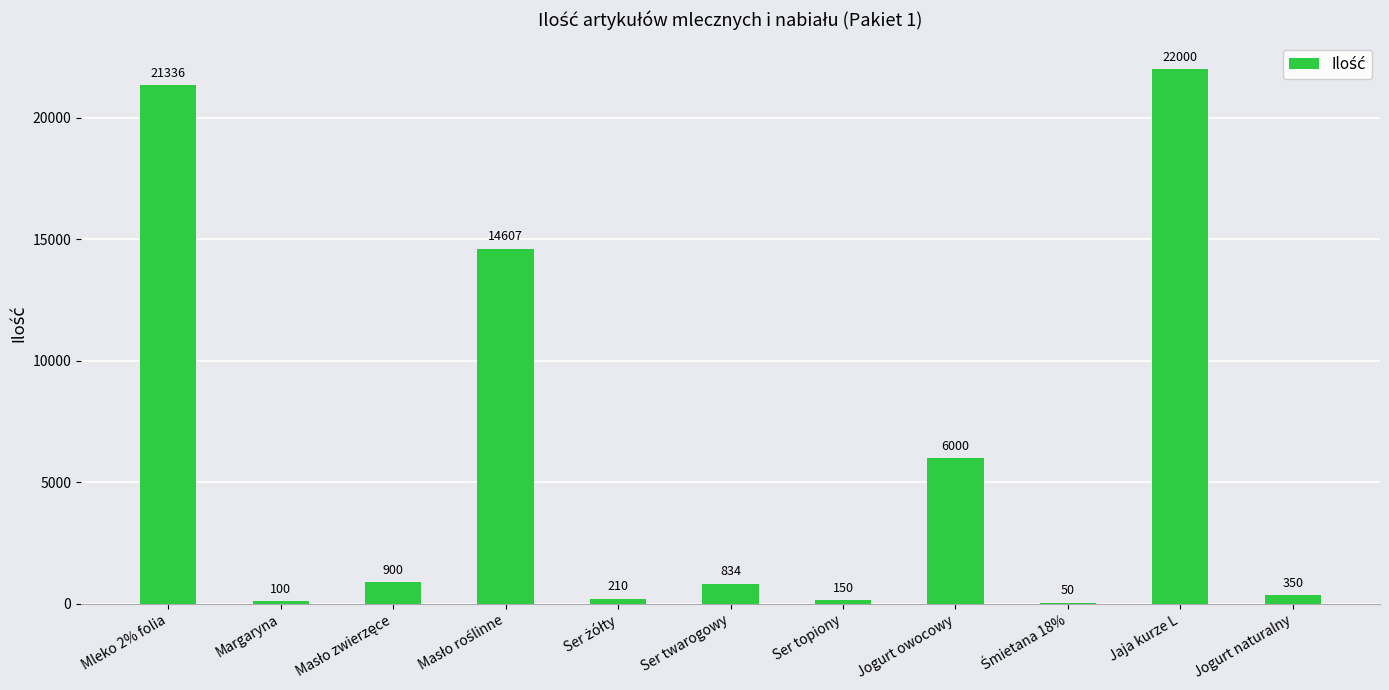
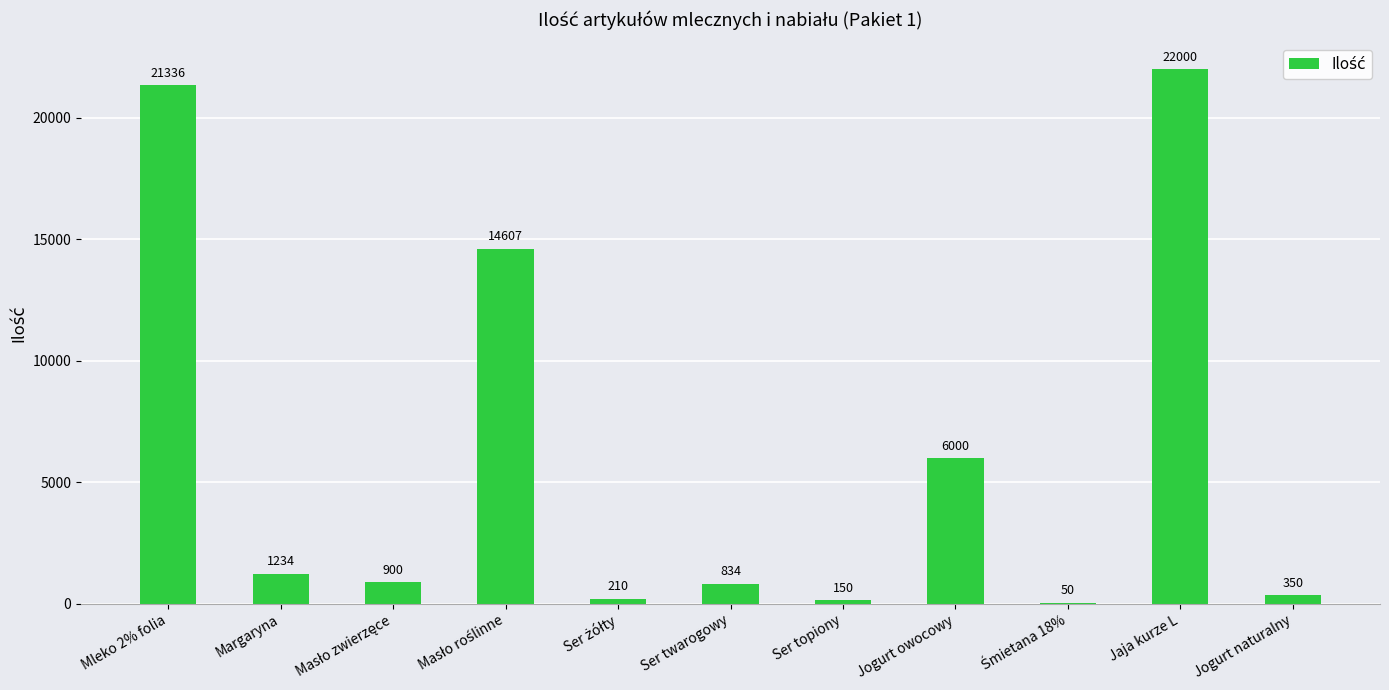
Margaryna: 100 -> 1234
